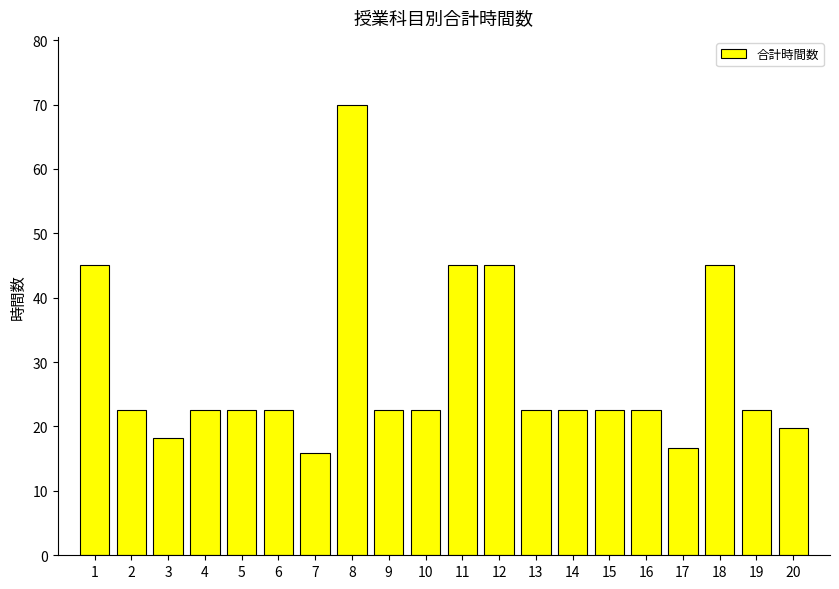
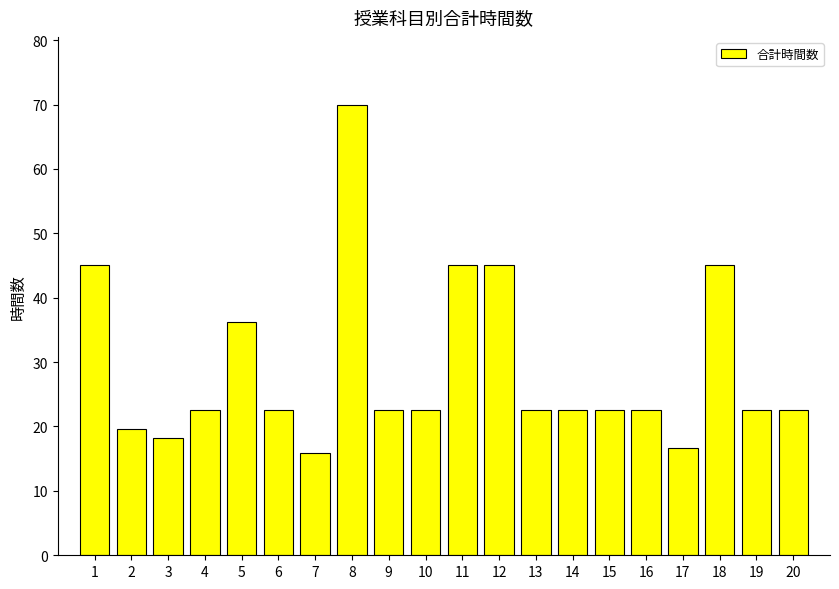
2: 23 -> 20
5: 23 -> 36
20: 20 -> 23
